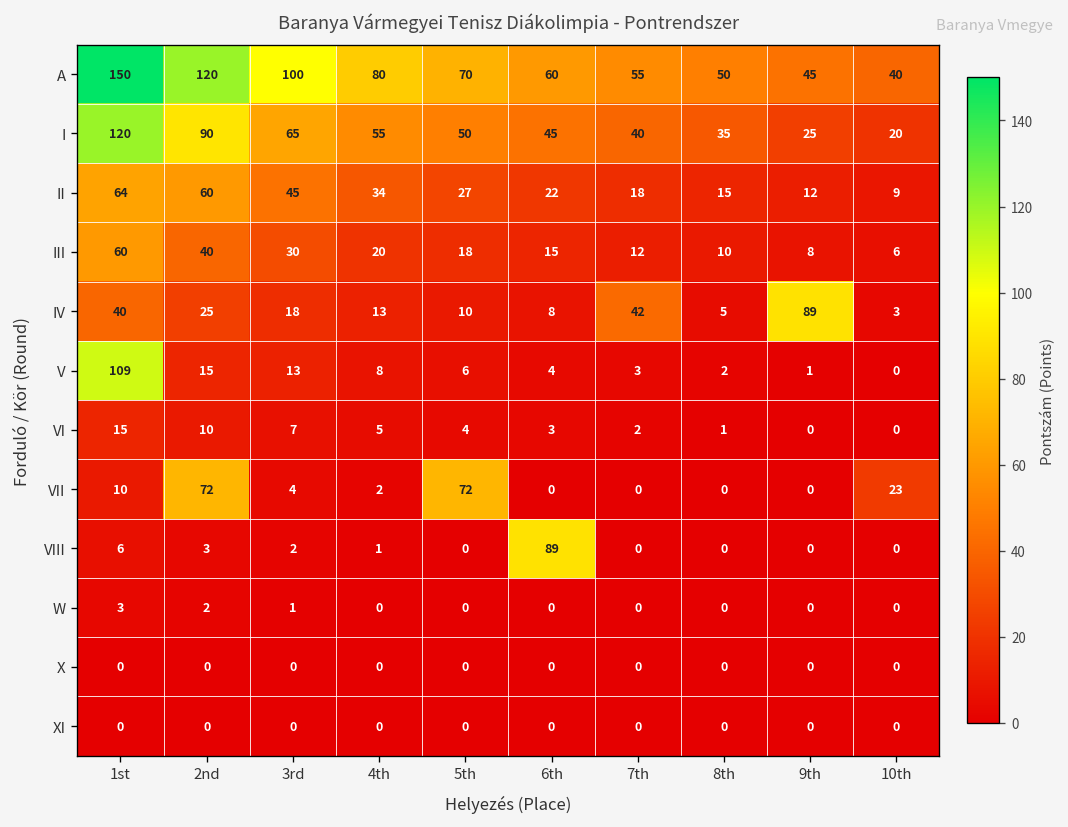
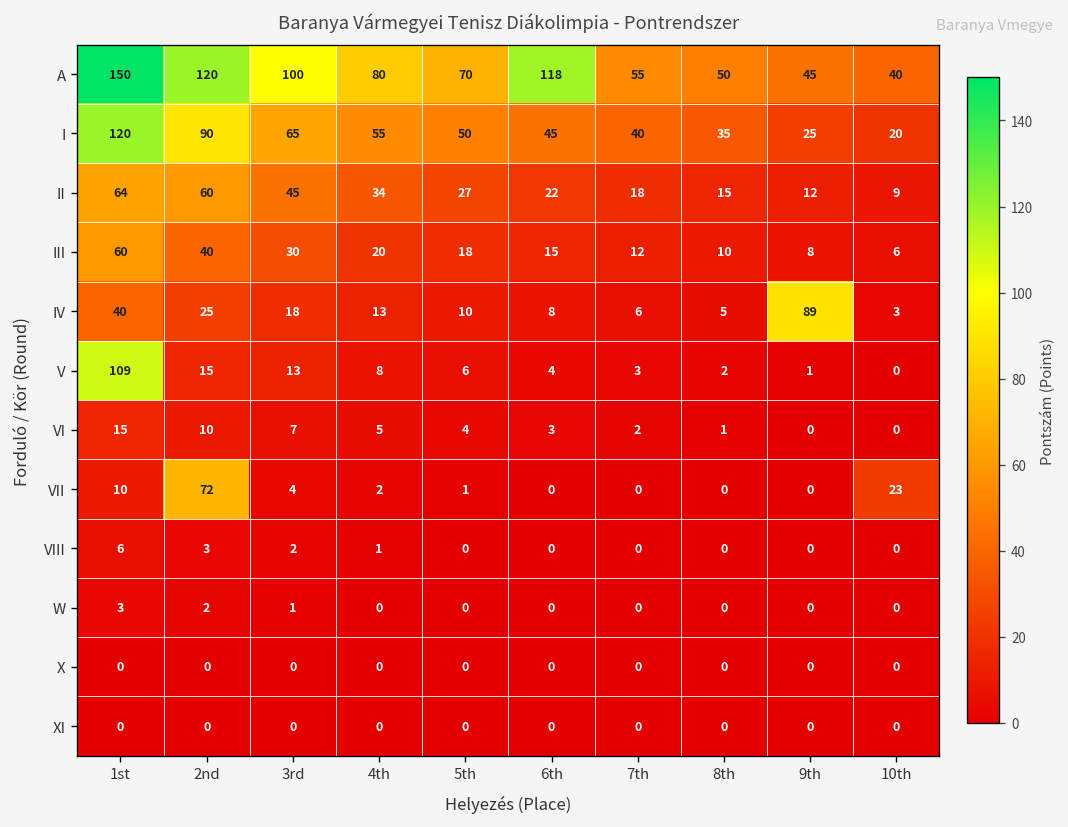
A, 6th: 60 -> 118
IV, 7th: 42 -> 6
VII, 5th: 72 -> 1
VIII, 6th: 89 -> 0
